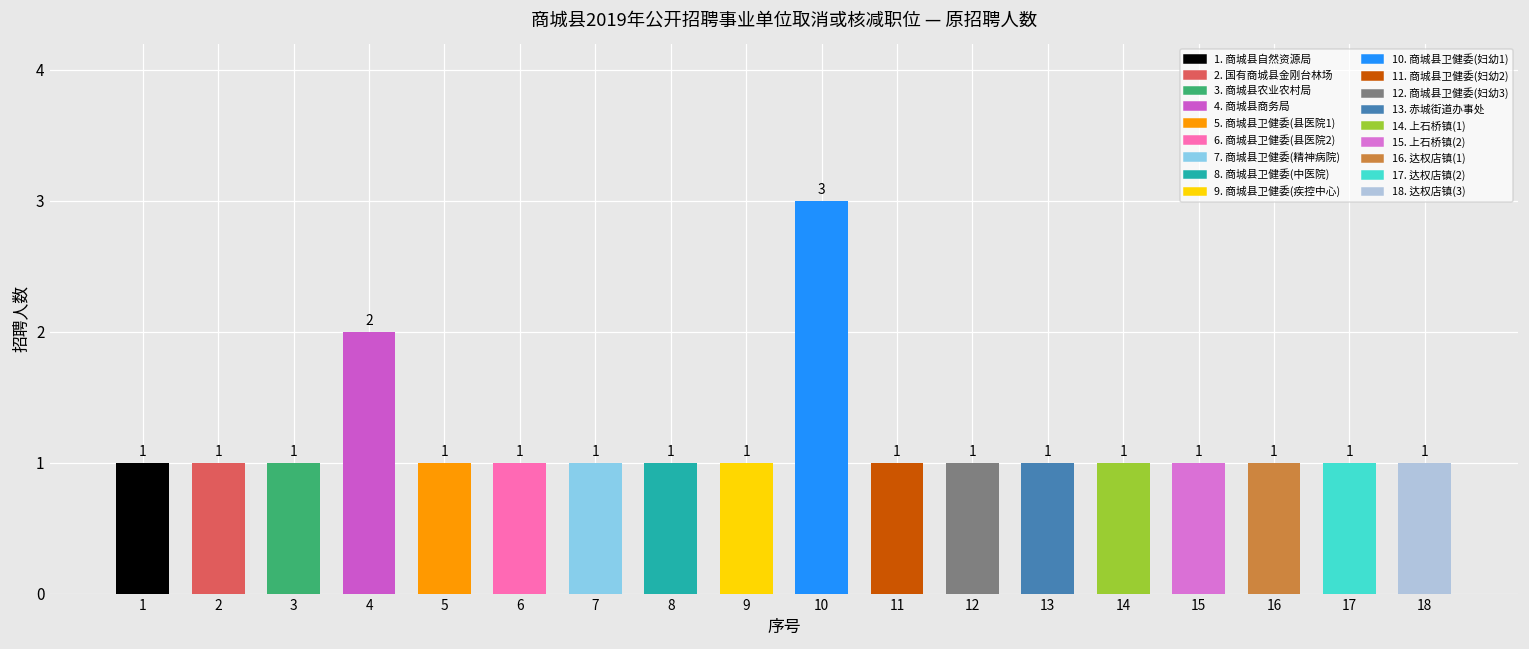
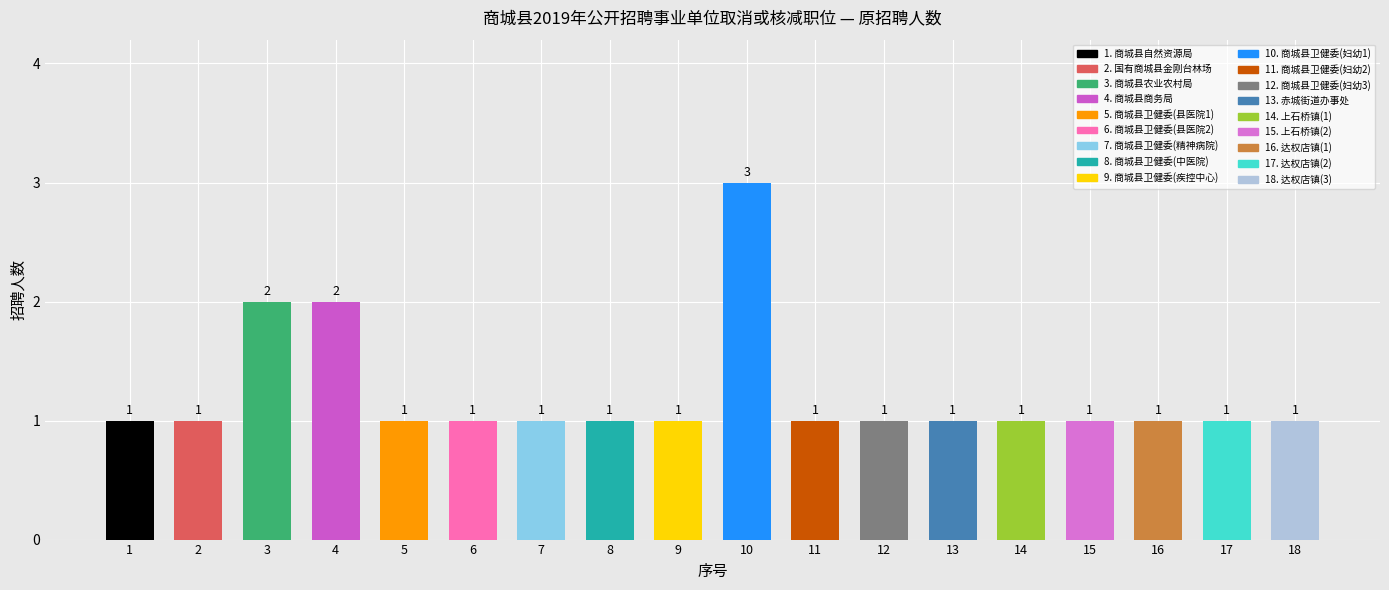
3: 1 -> 2
